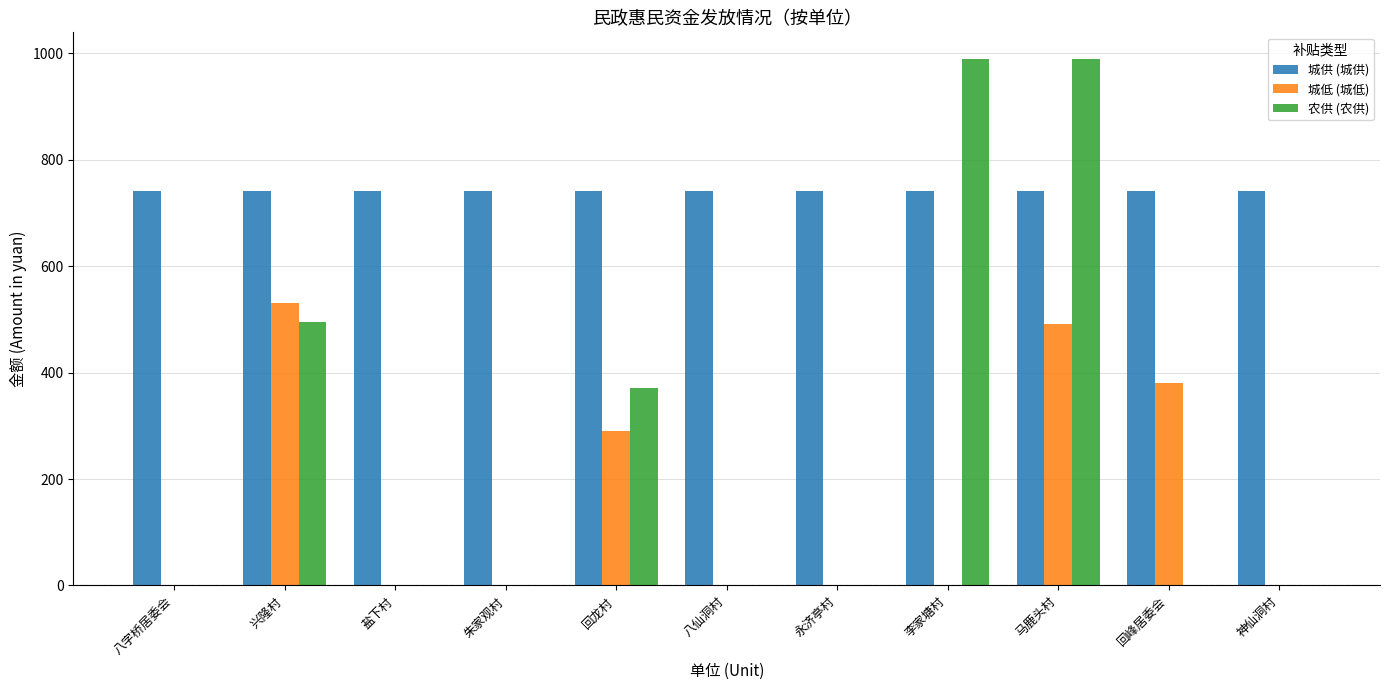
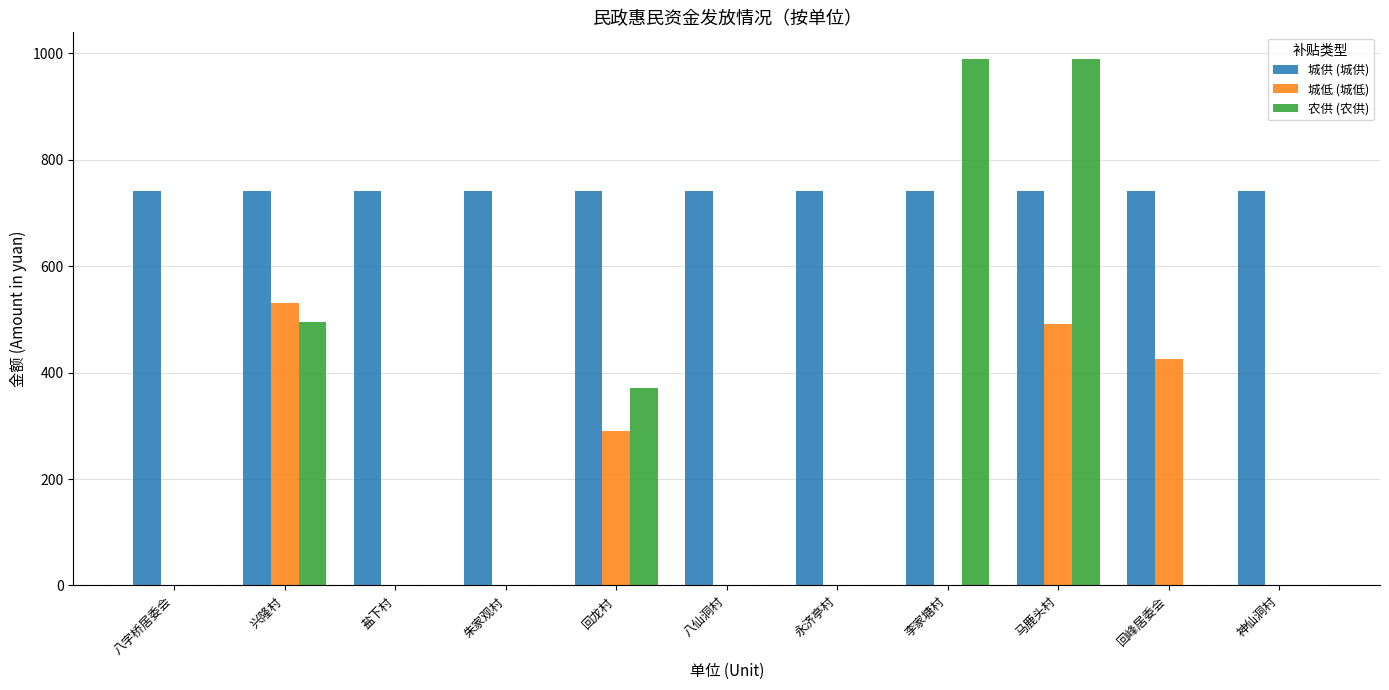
城低 (城低), 回峰居委会: 380 -> 430
